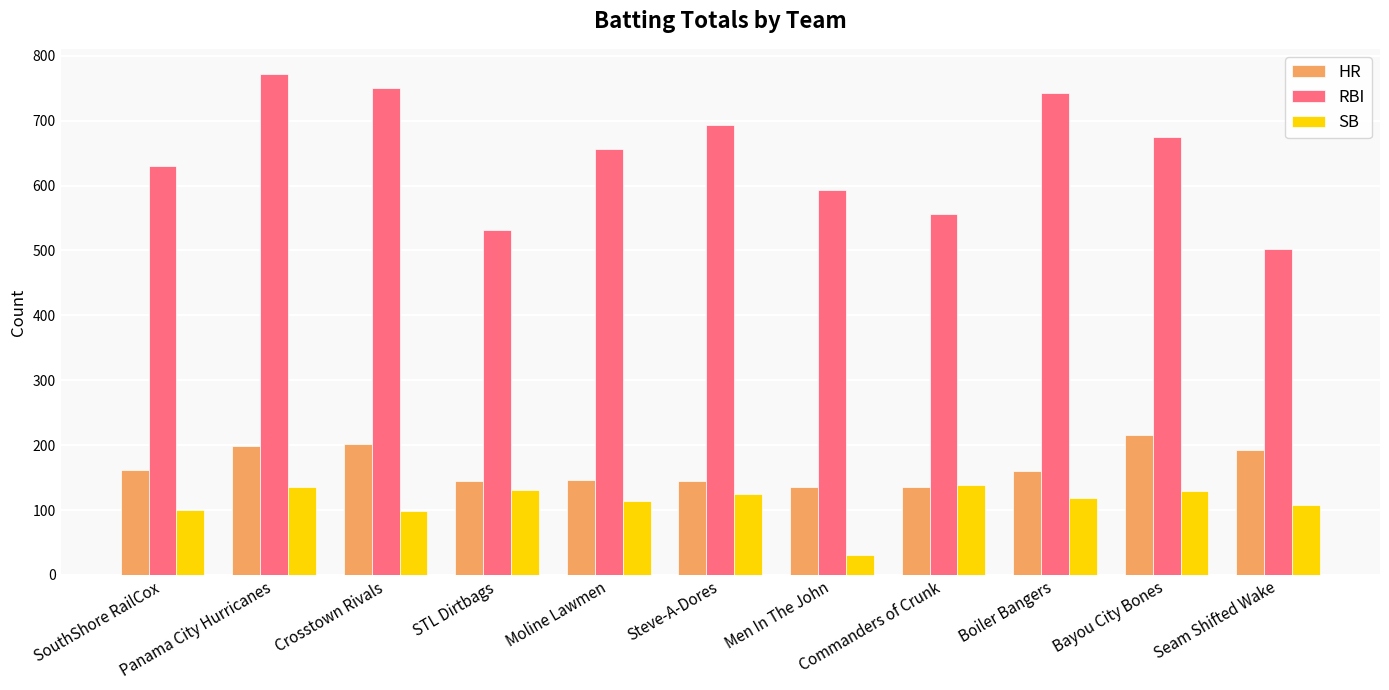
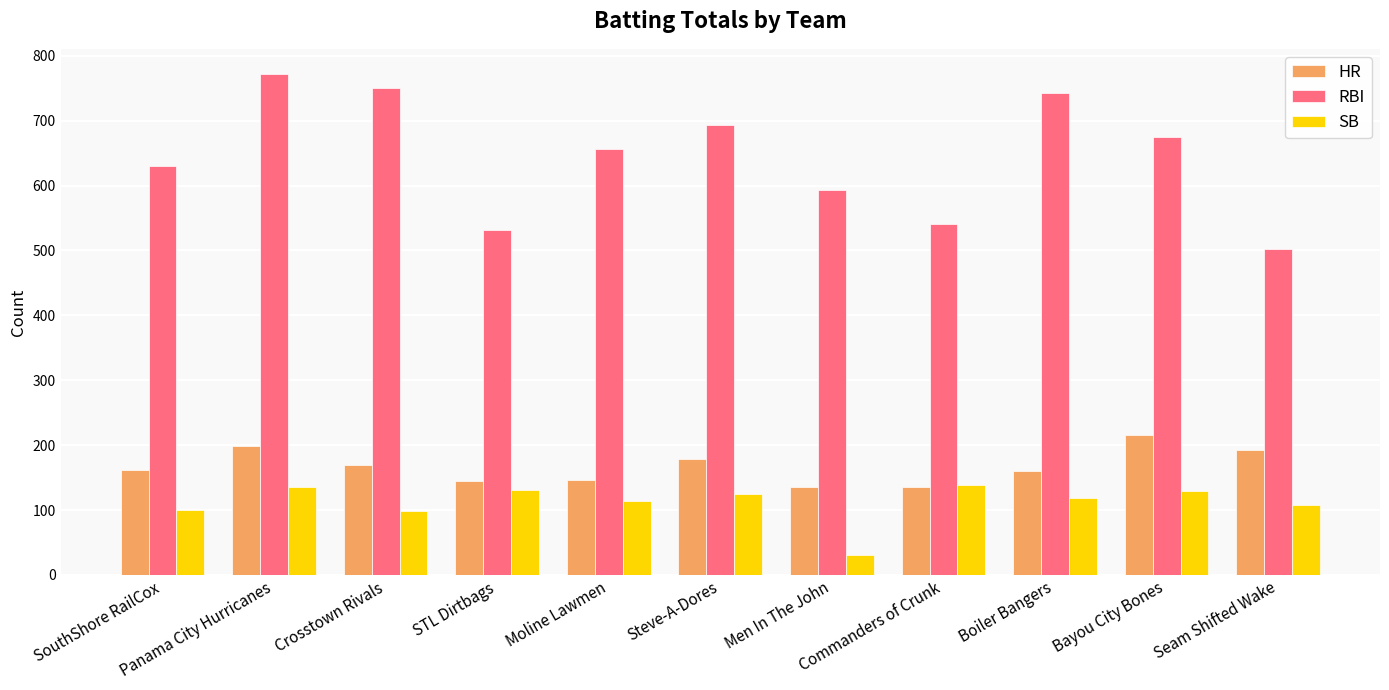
HR, Crosstown Rivals: 200 -> 170
HR, Steve-A-Dores: 150 -> 180
RBI, Commanders of Crunk: 560 -> 540
